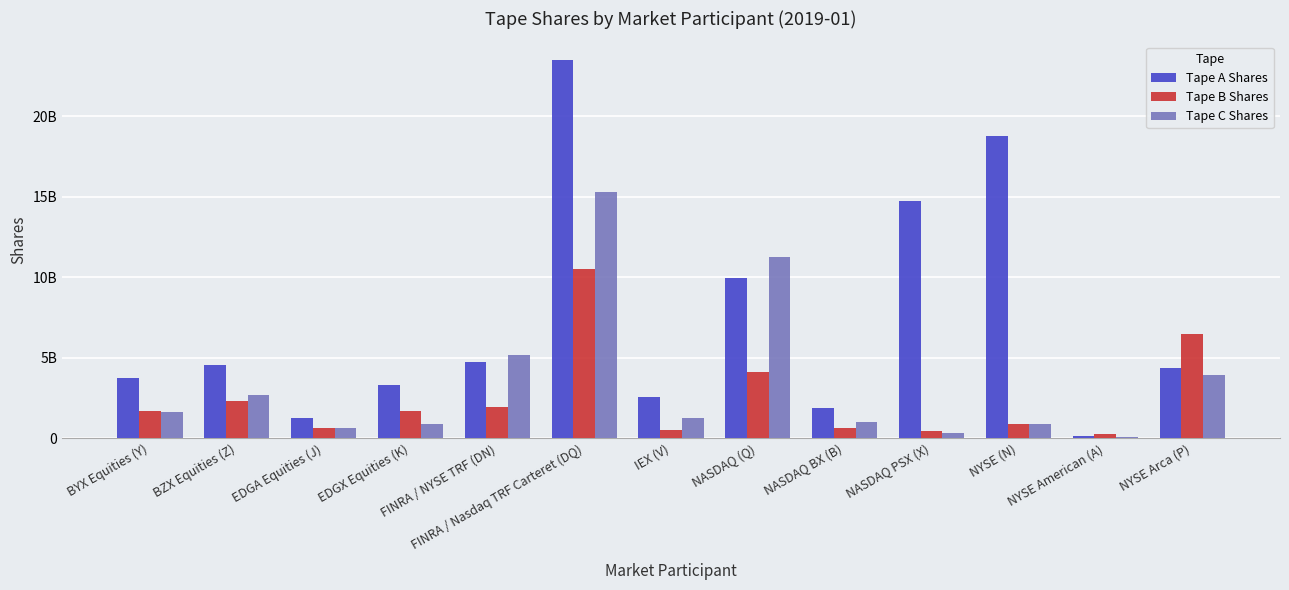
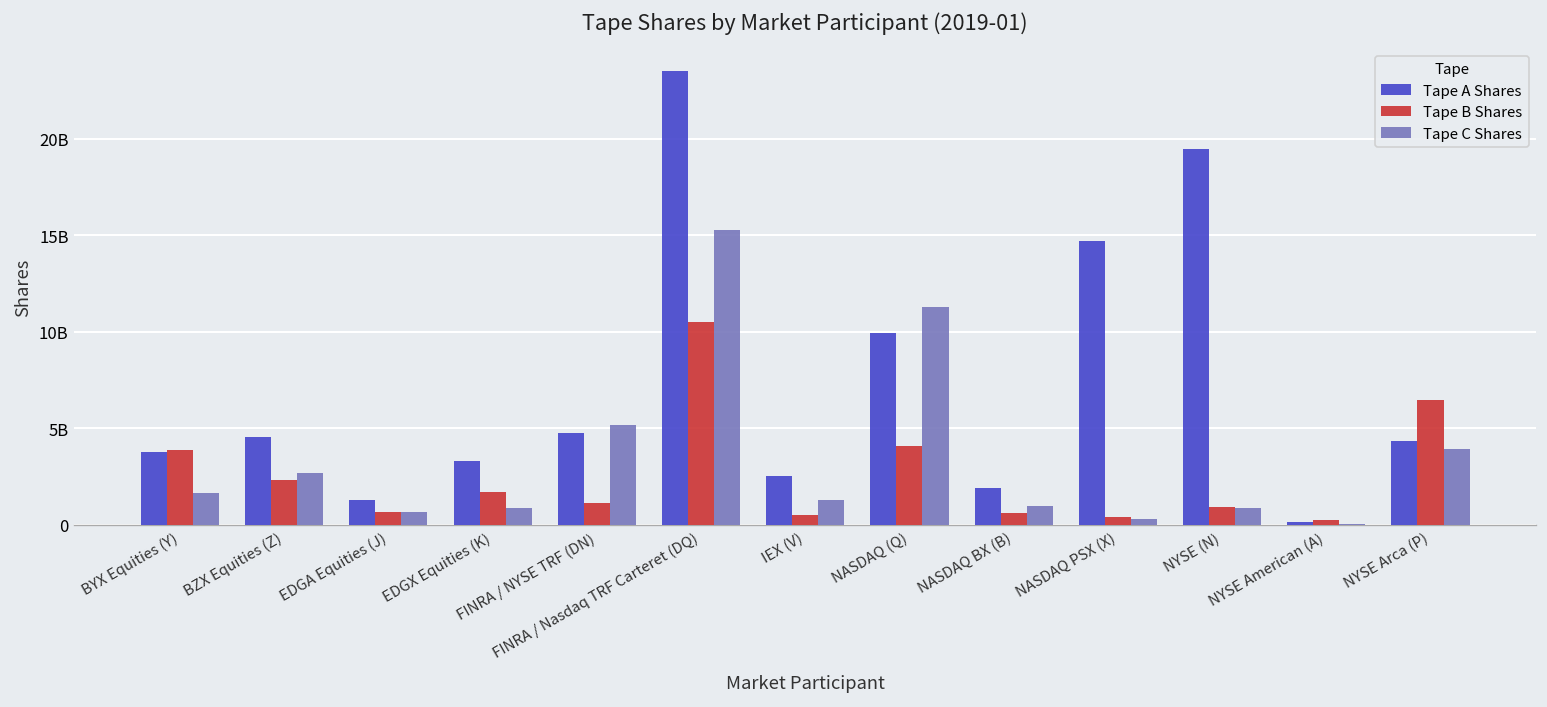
Tape B Shares, BYX Equities (Y): 1700000000 -> 3900000000
Tape B Shares, FINRA / NYSE TRF (DN): 1900000000 -> 1100000000
Tape A Shares, NYSE (N): 18800000000 -> 19500000000
